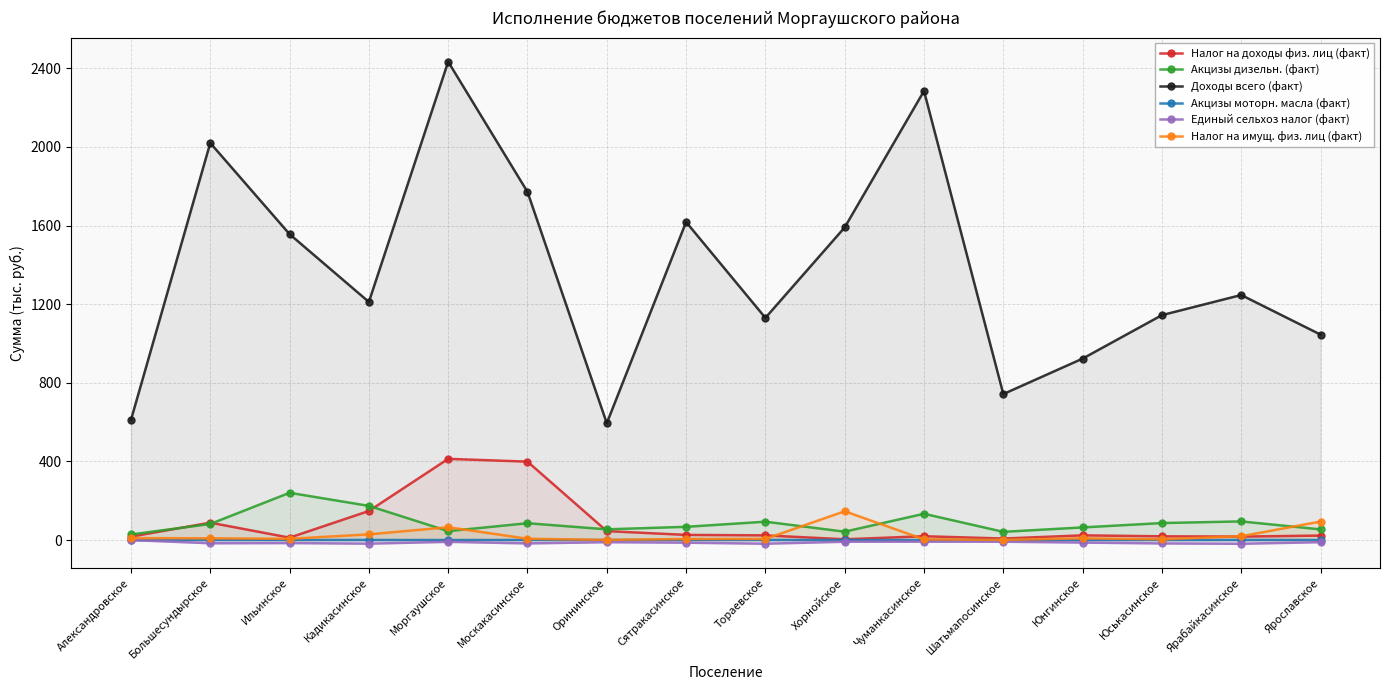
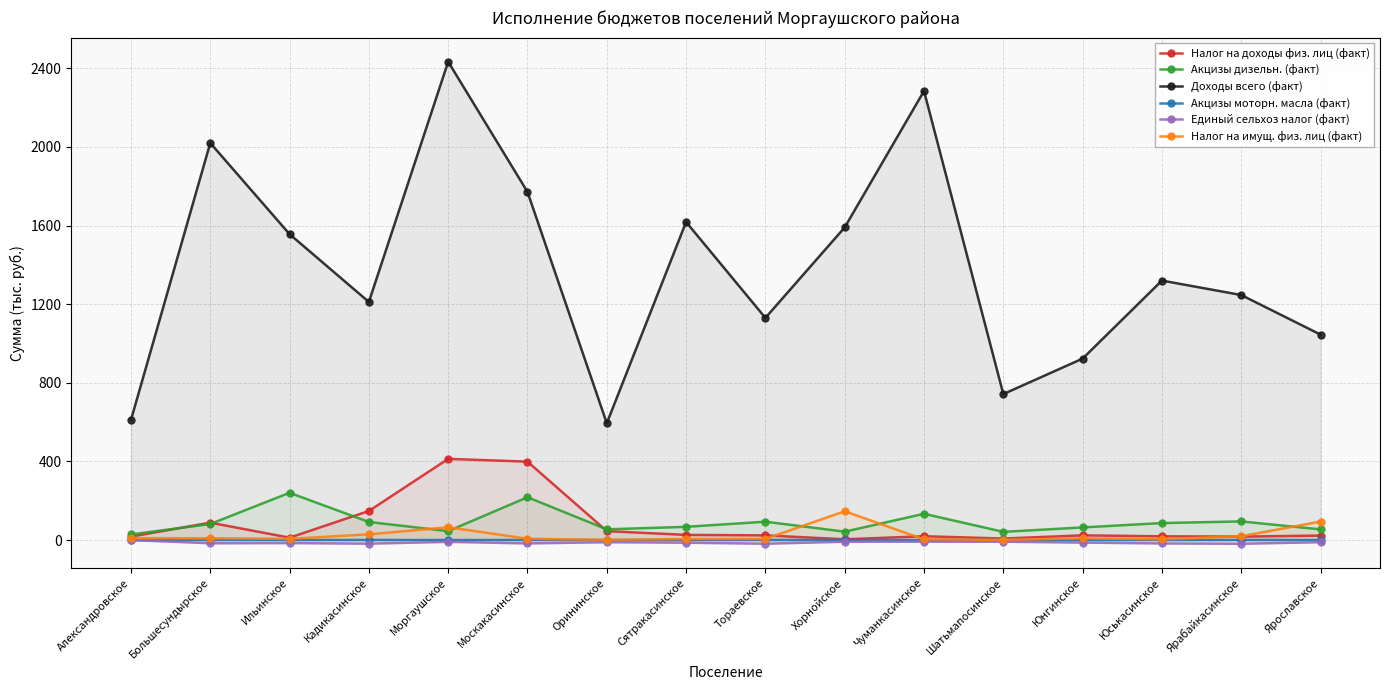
Акцизы дизельн. (факт), Кадикасинское: 170 -> 90
Акцизы дизельн. (факт), Москакасинское: 90 -> 220
Доходы всего (факт), Юськасинское: 1140 -> 1320
